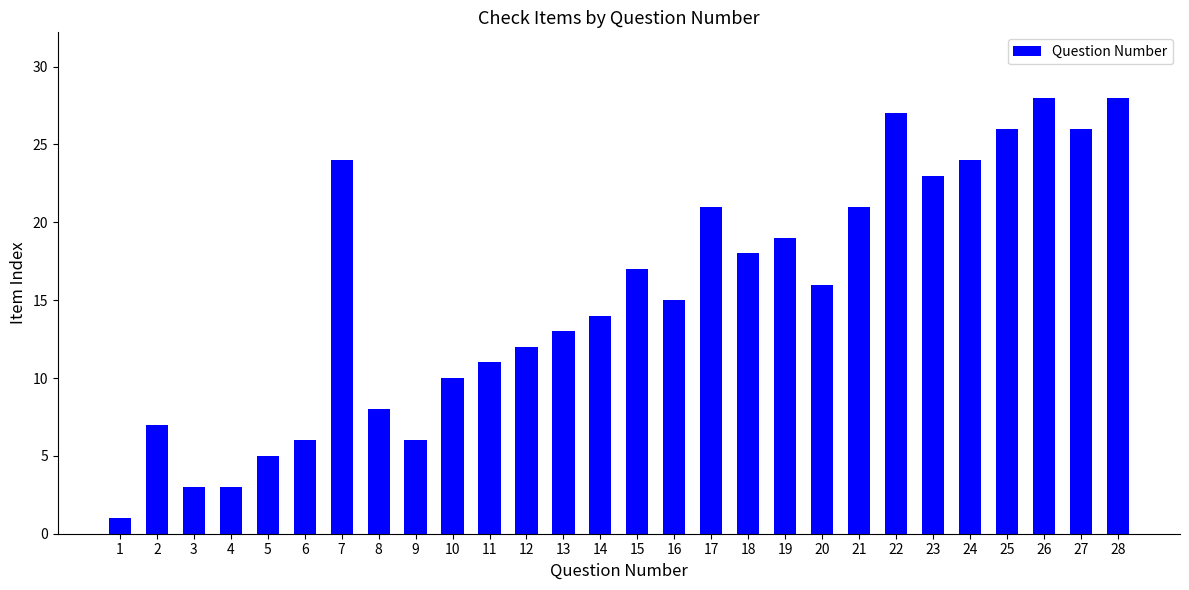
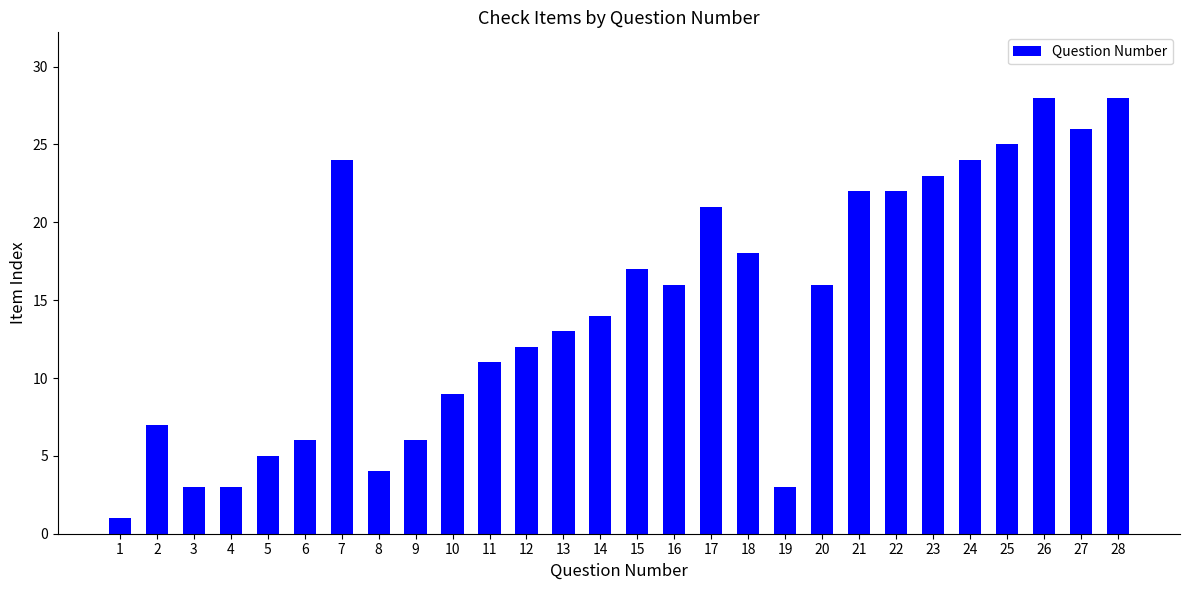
8: 8 -> 4
10: 10 -> 9
16: 15 -> 16
19: 19 -> 3
21: 21 -> 22
22: 27 -> 22
25: 26 -> 25
